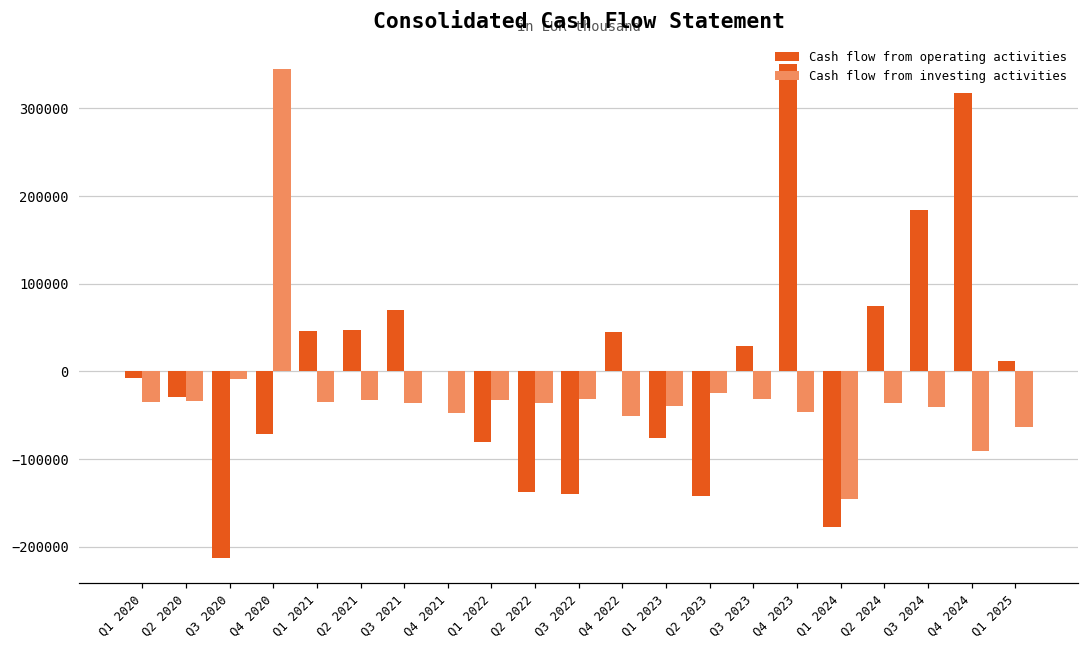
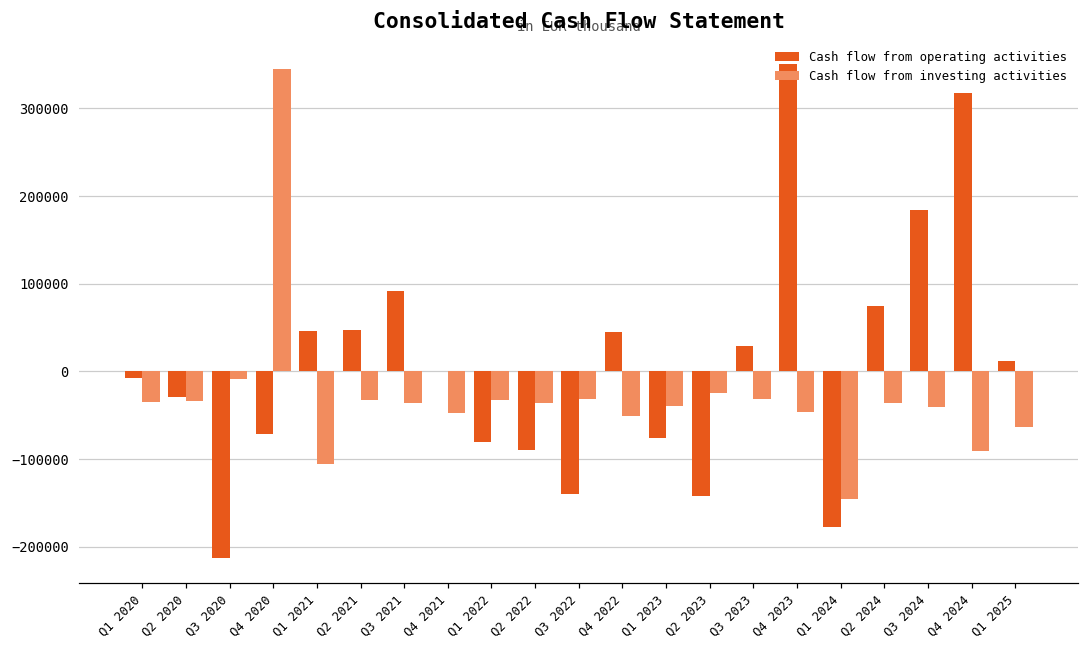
Cash flow from investing activities, Q1 2021: -40000 -> -110000
Cash flow from operating activities, Q3 2021: 70000 -> 90000
Cash flow from operating activities, Q2 2022: -140000 -> -90000
